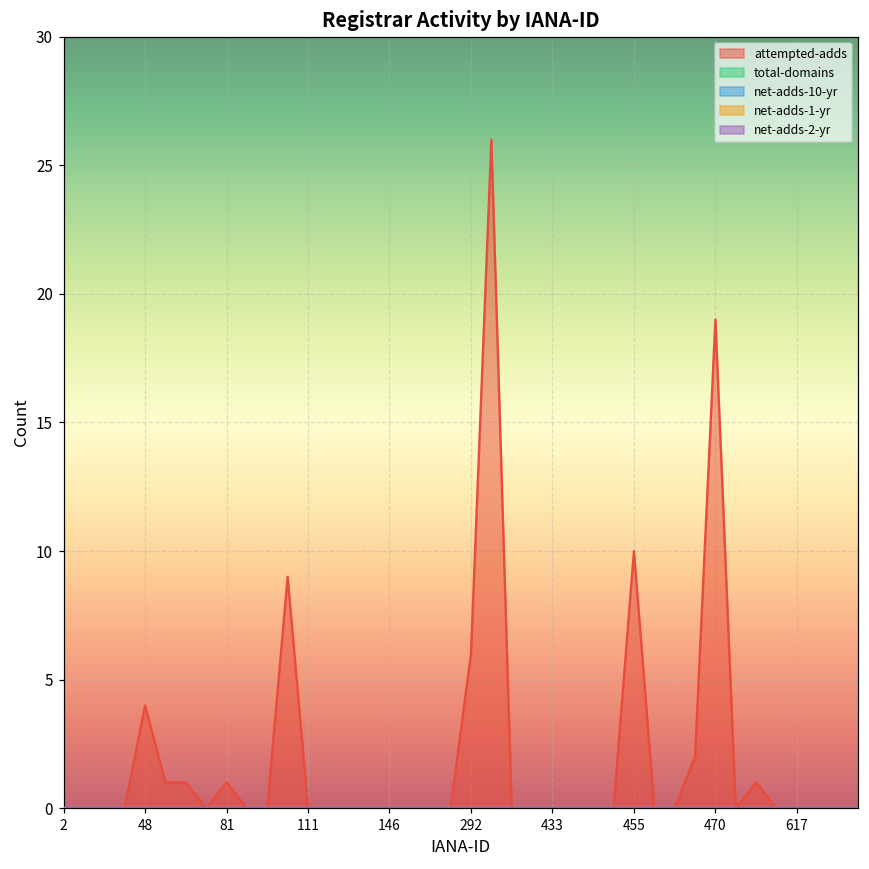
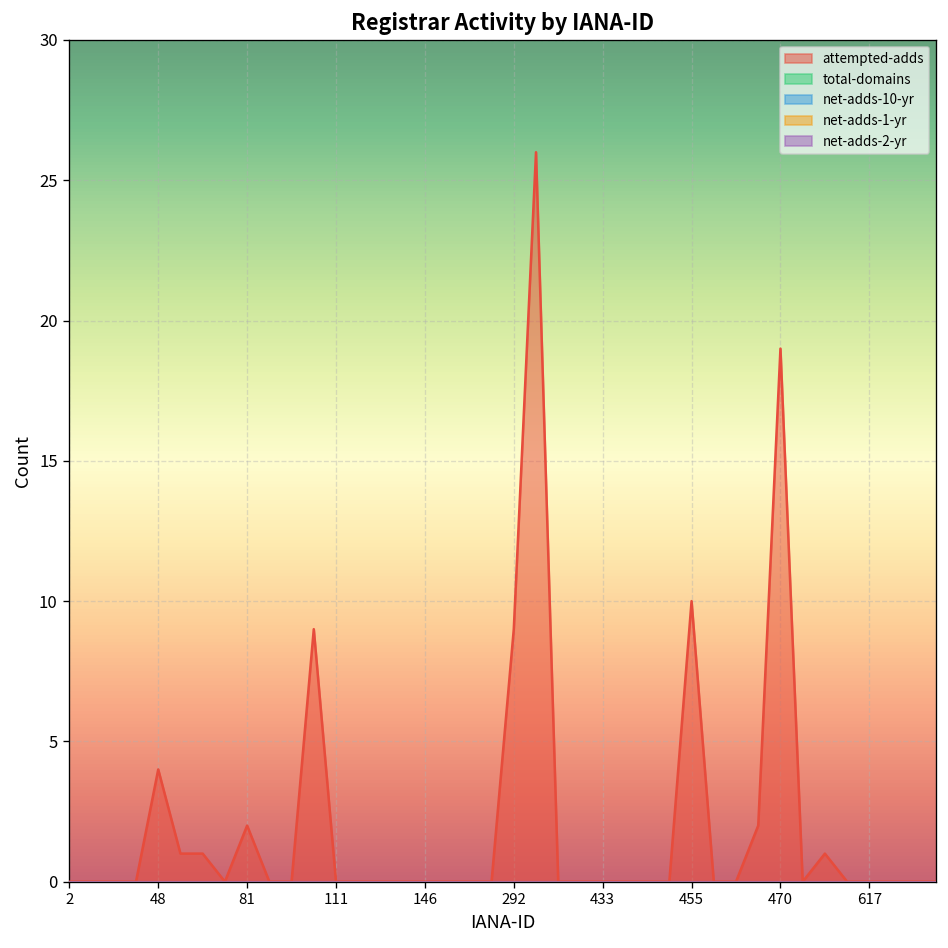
attempted-adds, 81: 1 -> 2
attempted-adds, 292: 6 -> 9
